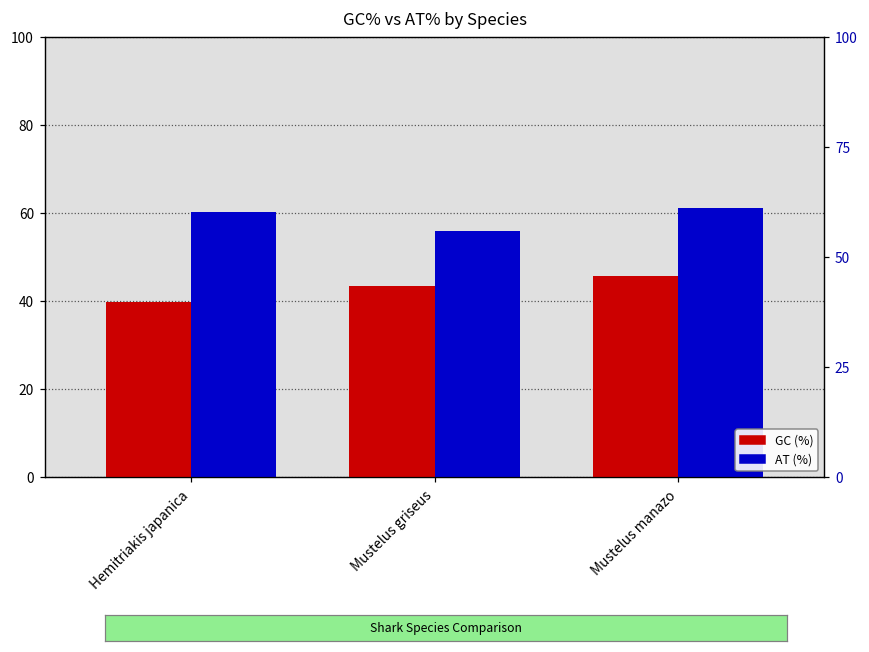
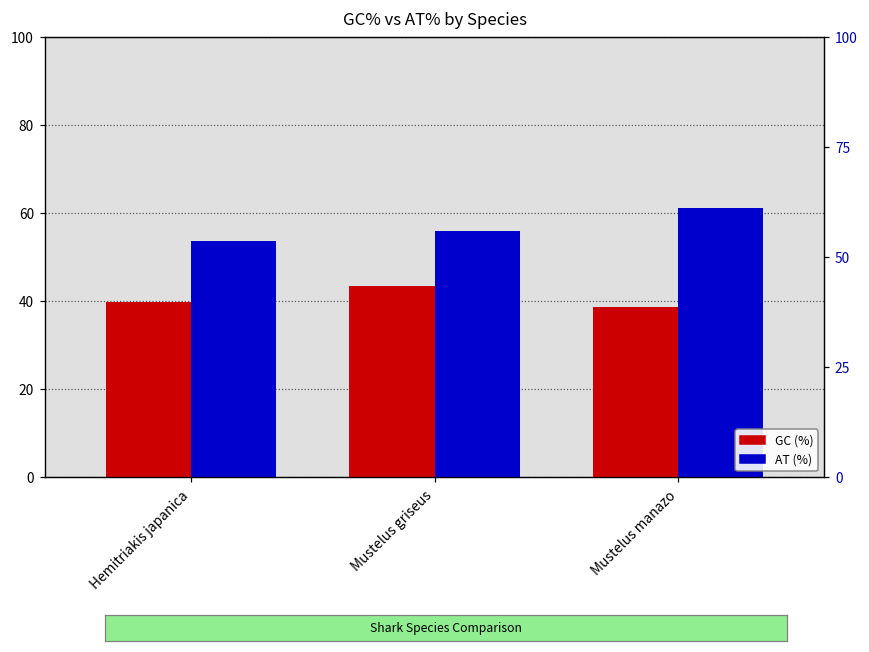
AT (%), Hemitriakis japanica: 60 -> 54
GC (%), Mustelus manazo: 46 -> 39
